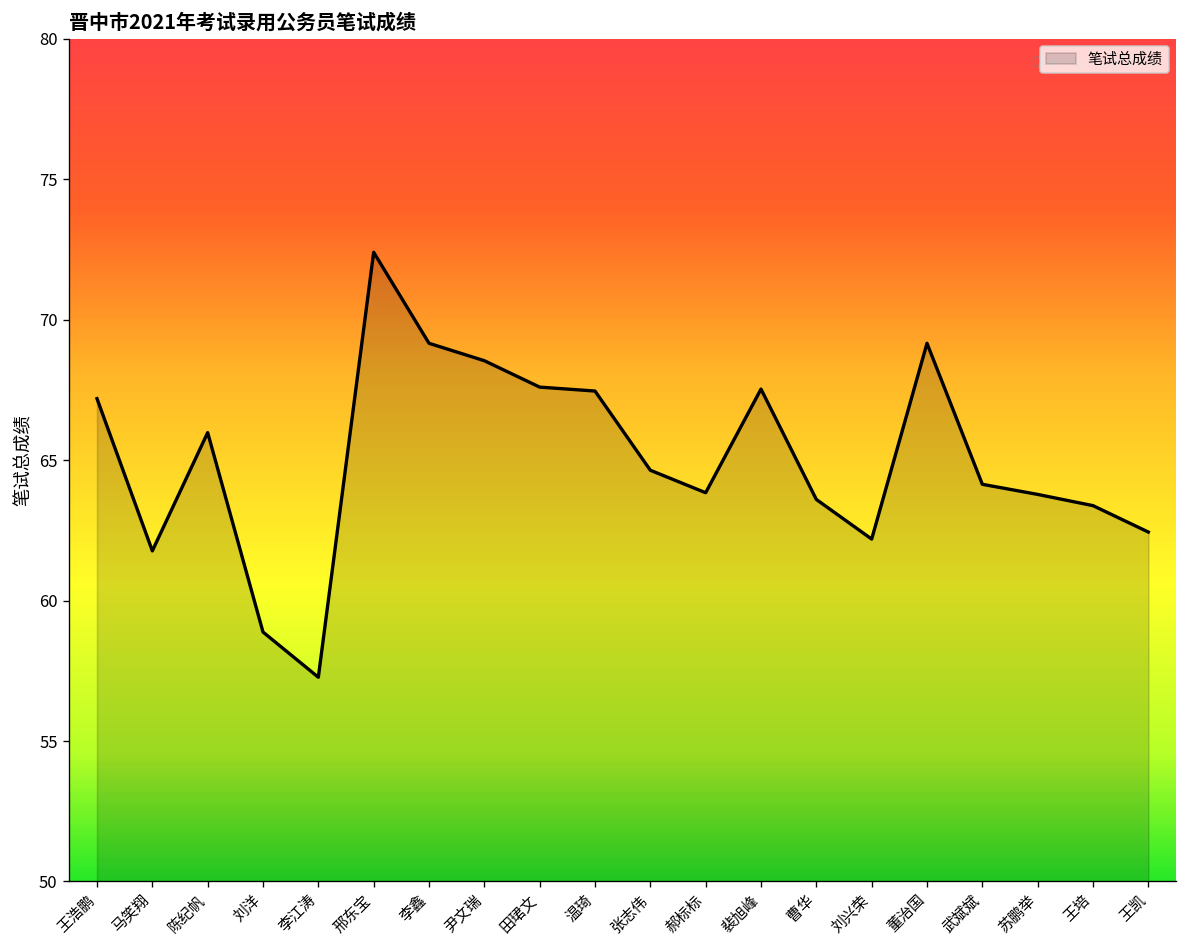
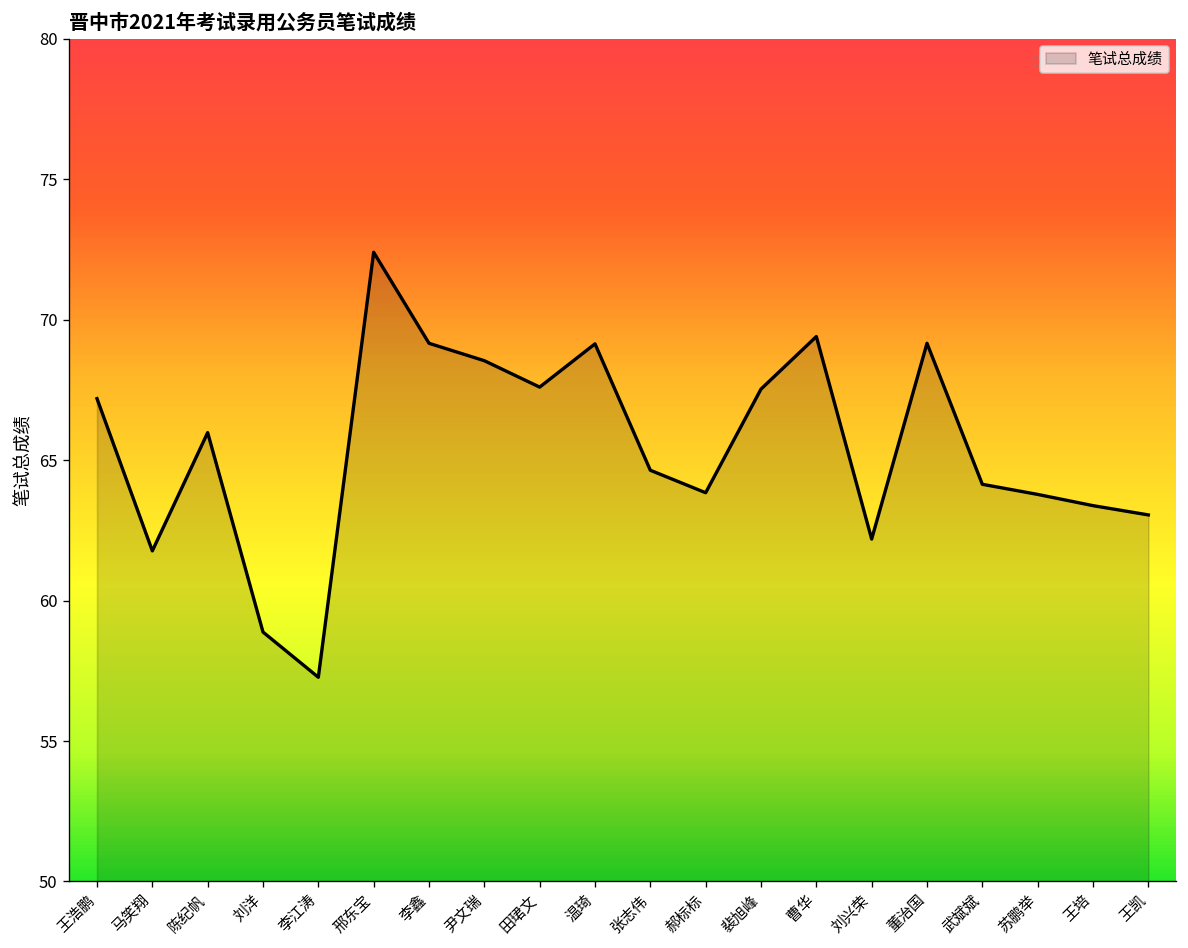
温琦: 67.5 -> 69.1
曹华: 63.6 -> 69.4
王凯: 62.4 -> 63.1
